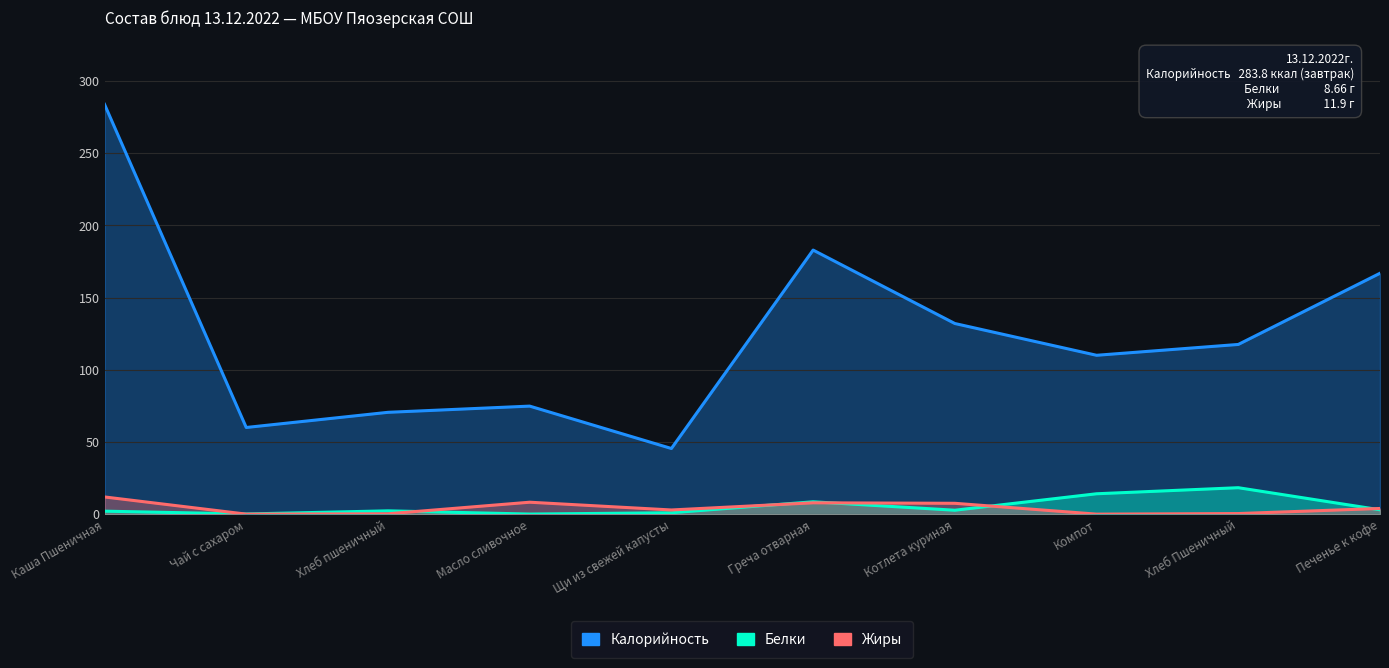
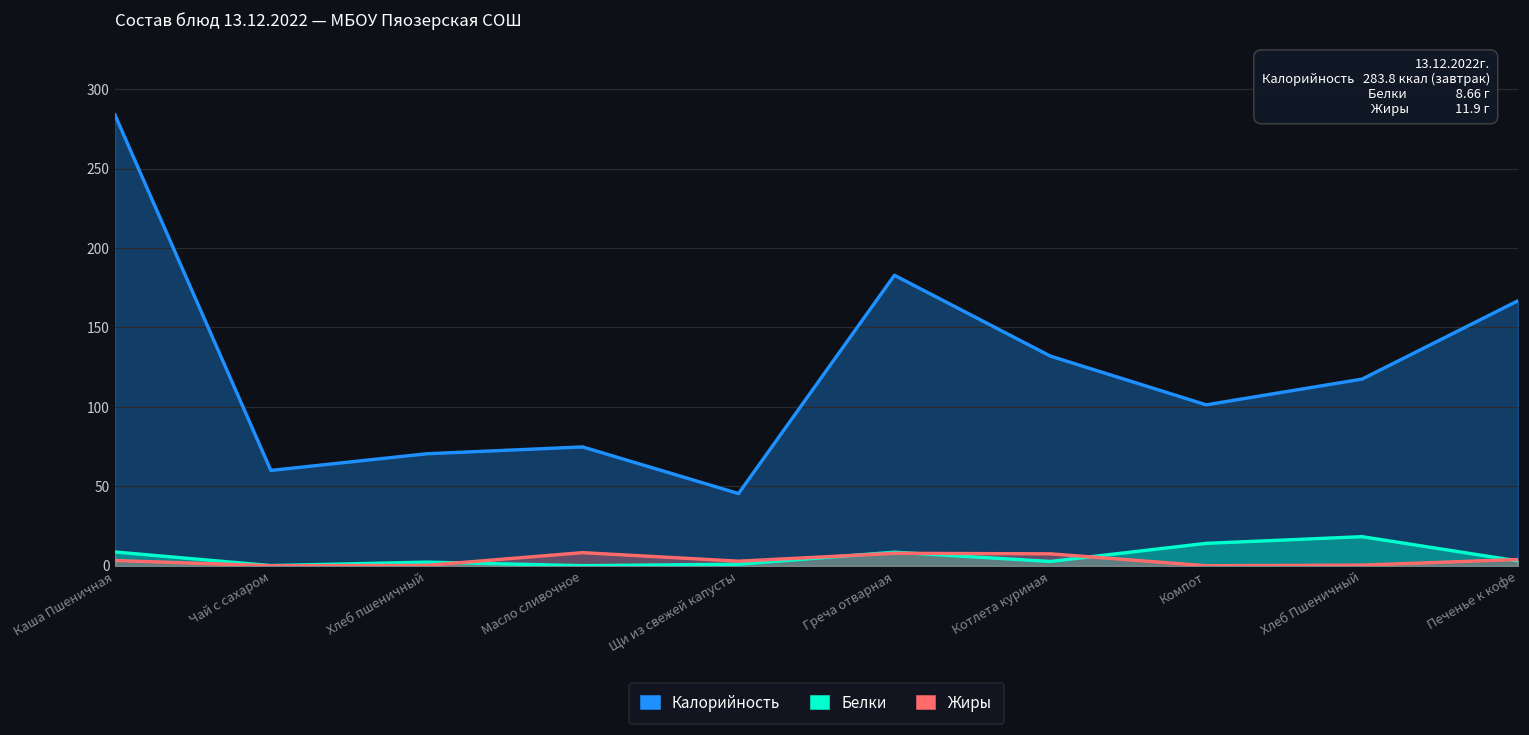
Белки, Каша Пшеничная: 2 -> 9
Жиры, Каша Пшеничная: 12 -> 3
Калорийность, Компот: 110 -> 101
